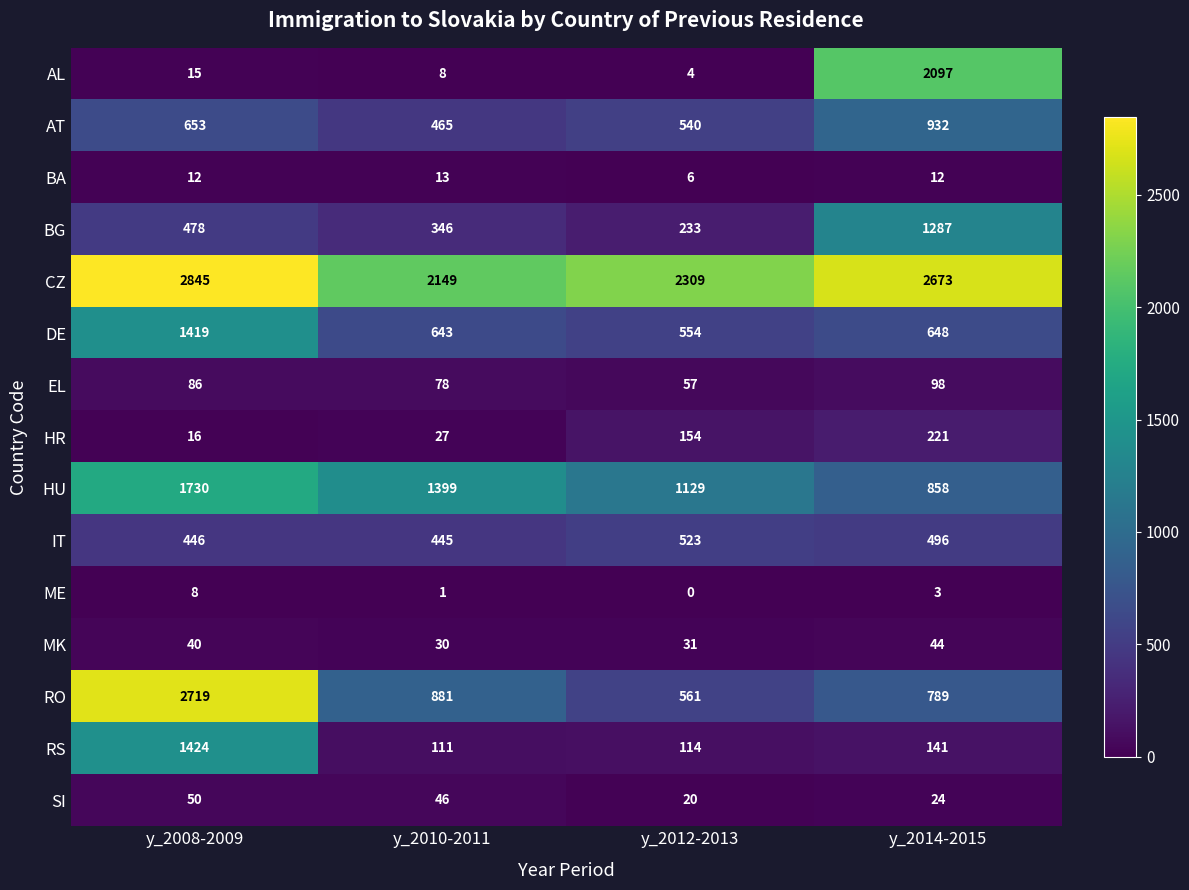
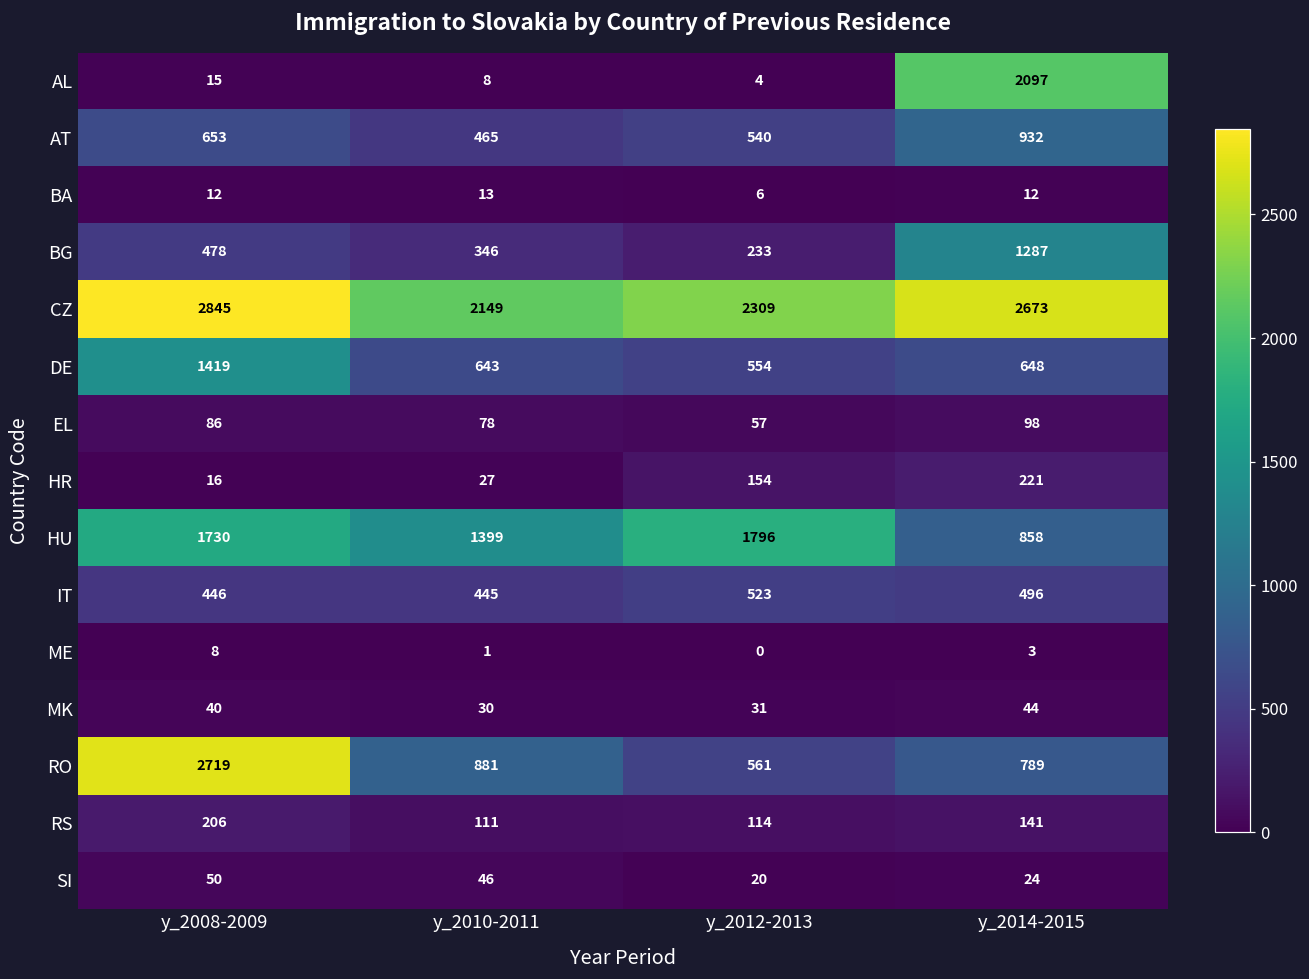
HU, y_2012-2013: 1129 -> 1796
RS, y_2008-2009: 1424 -> 206
